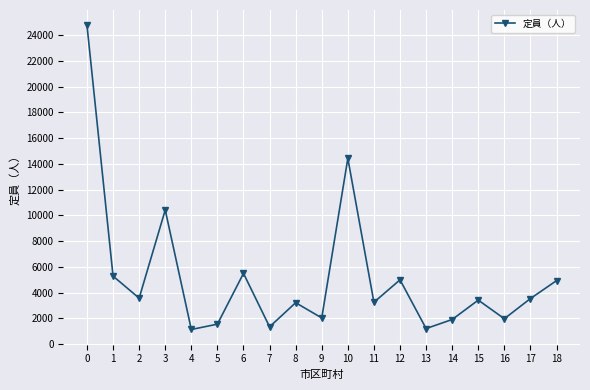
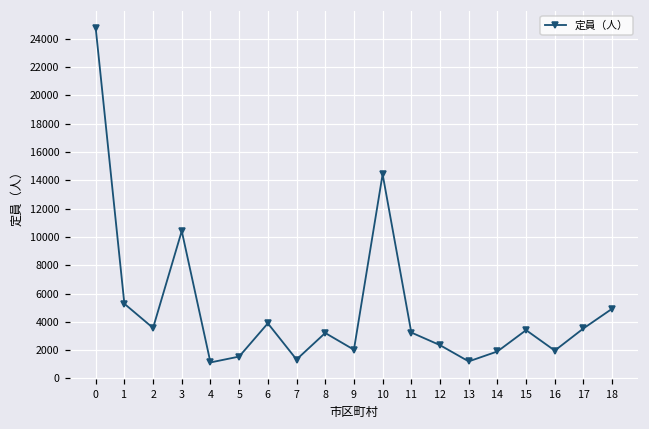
6: 5500 -> 3900
12: 5000 -> 2400
